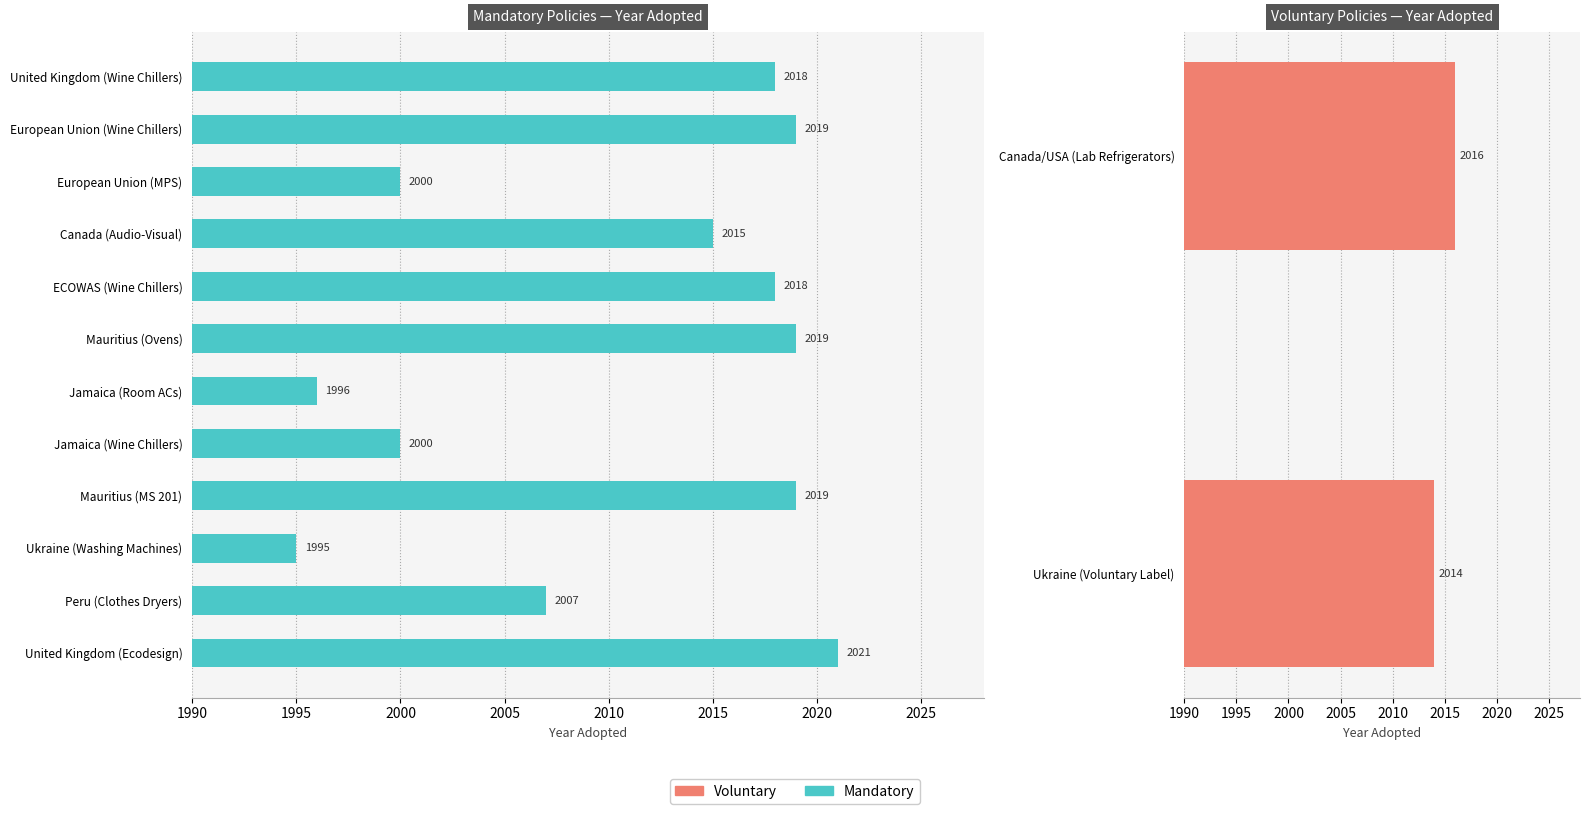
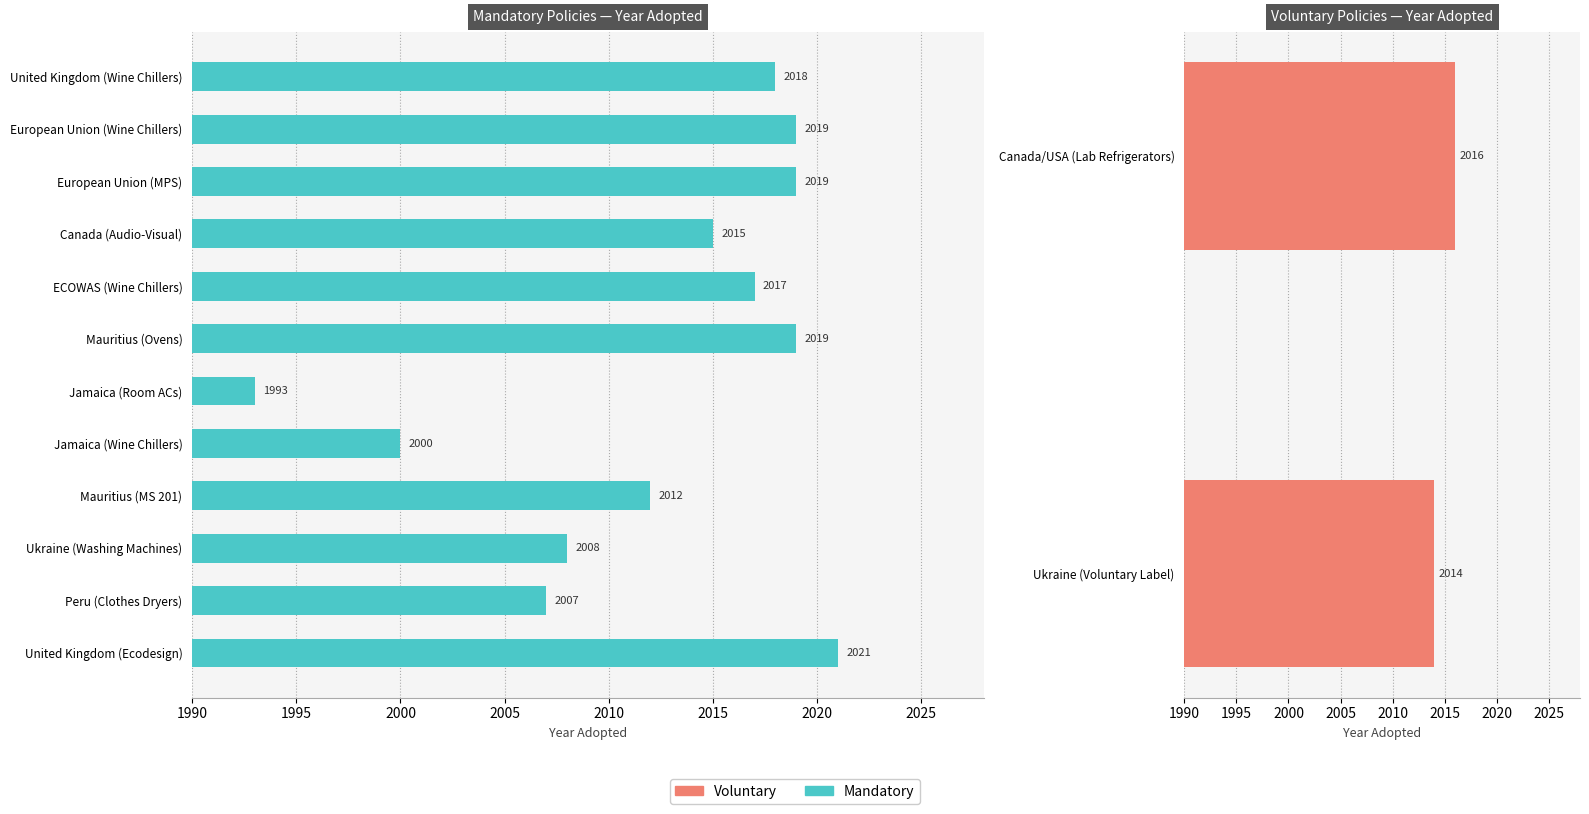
Mandatory Policies — Year Adopted, European Union (MPS): 2000 -> 2019
Mandatory Policies — Year Adopted, ECOWAS (Wine Chillers): 2018 -> 2017
Mandatory Policies — Year Adopted, Jamaica (Room ACs): 1996 -> 1993
Mandatory Policies — Year Adopted, Mauritius (MS 201): 2019 -> 2012
Mandatory Policies — Year Adopted, Ukraine (Washing Machines): 1995 -> 2008
